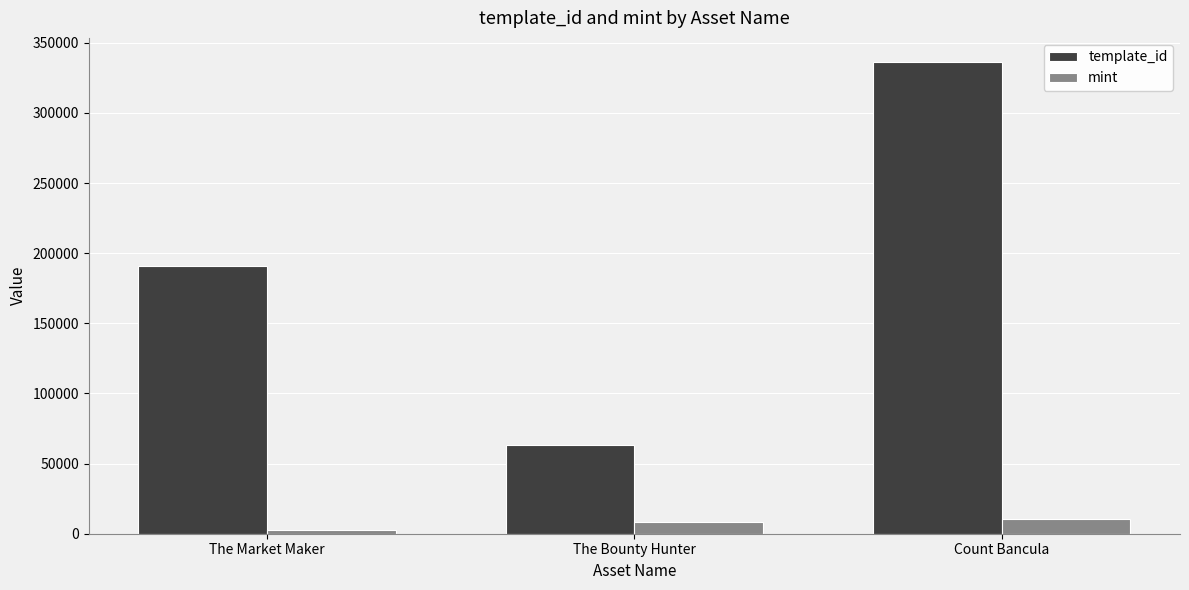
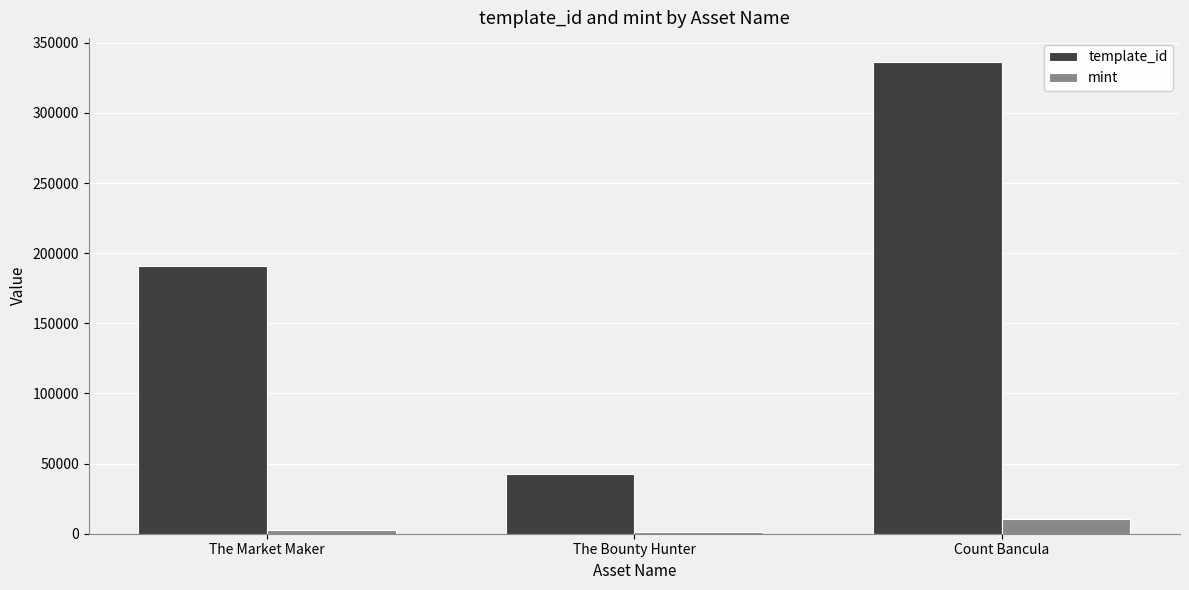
template_id, The Bounty Hunter: 64000 -> 42000
mint, The Bounty Hunter: 9000 -> 2000
